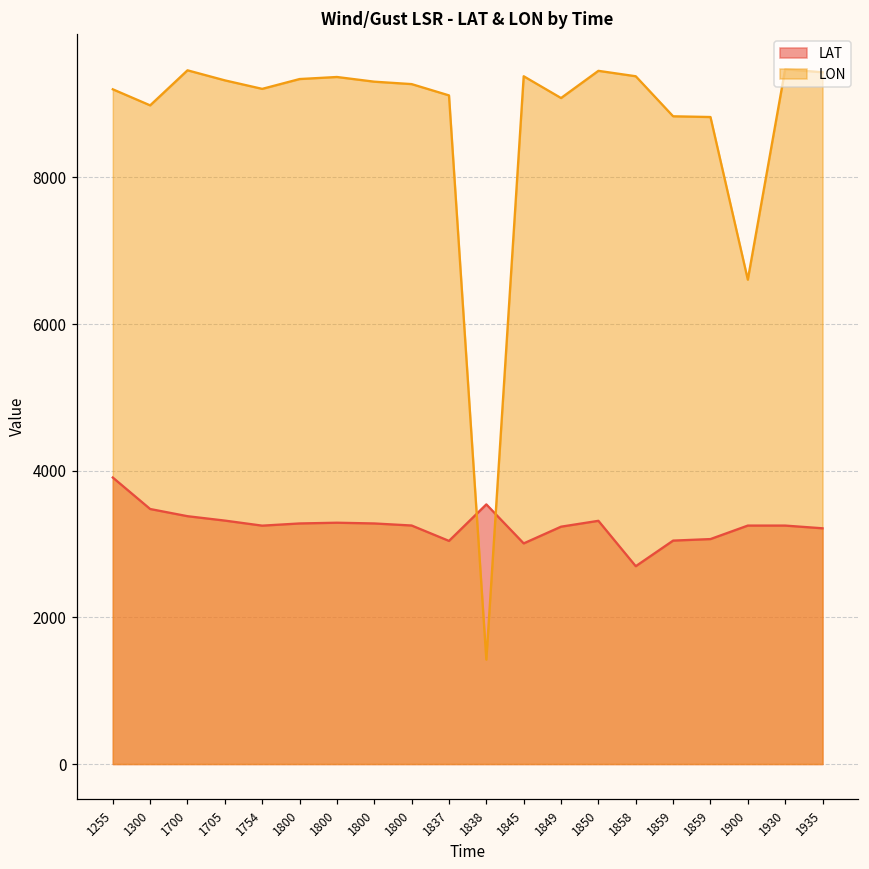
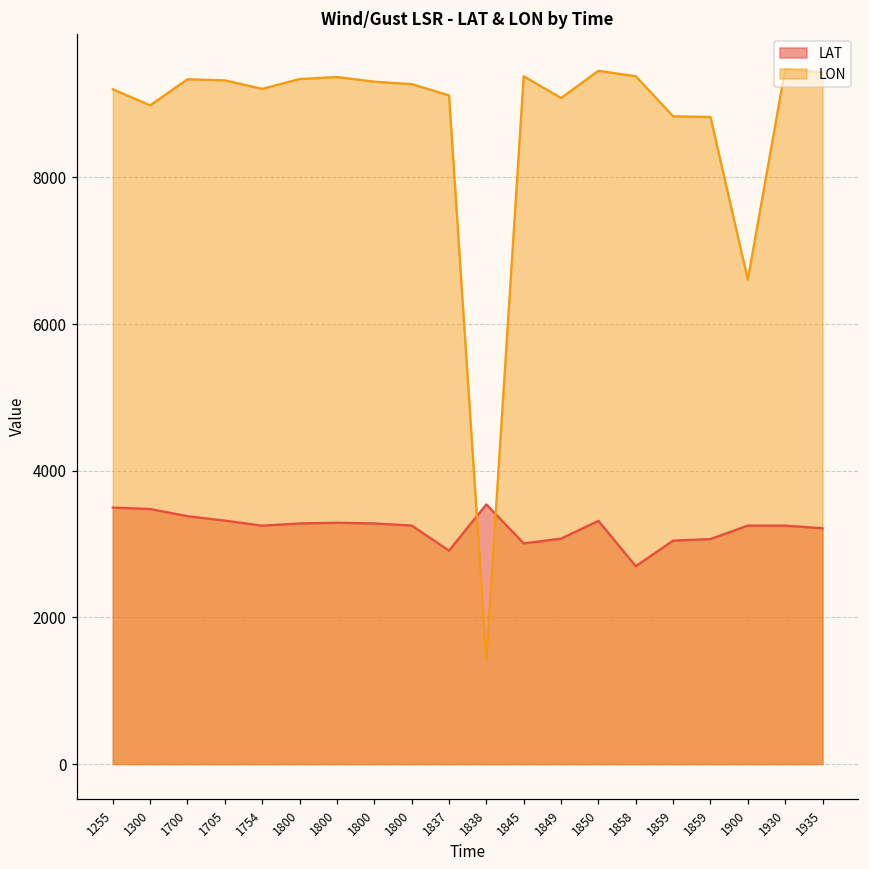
LAT, 1255: 3900 -> 3500
LON, 1700: 9500 -> 9300
LAT, 1837: 3000 -> 2900
LAT, 1849: 3200 -> 3100
